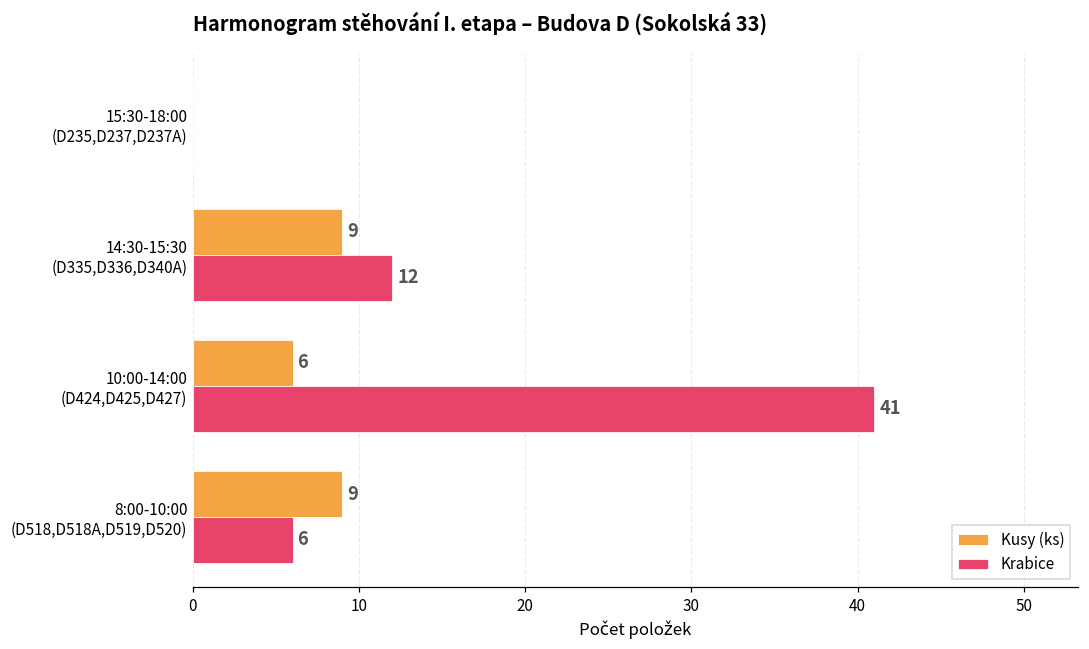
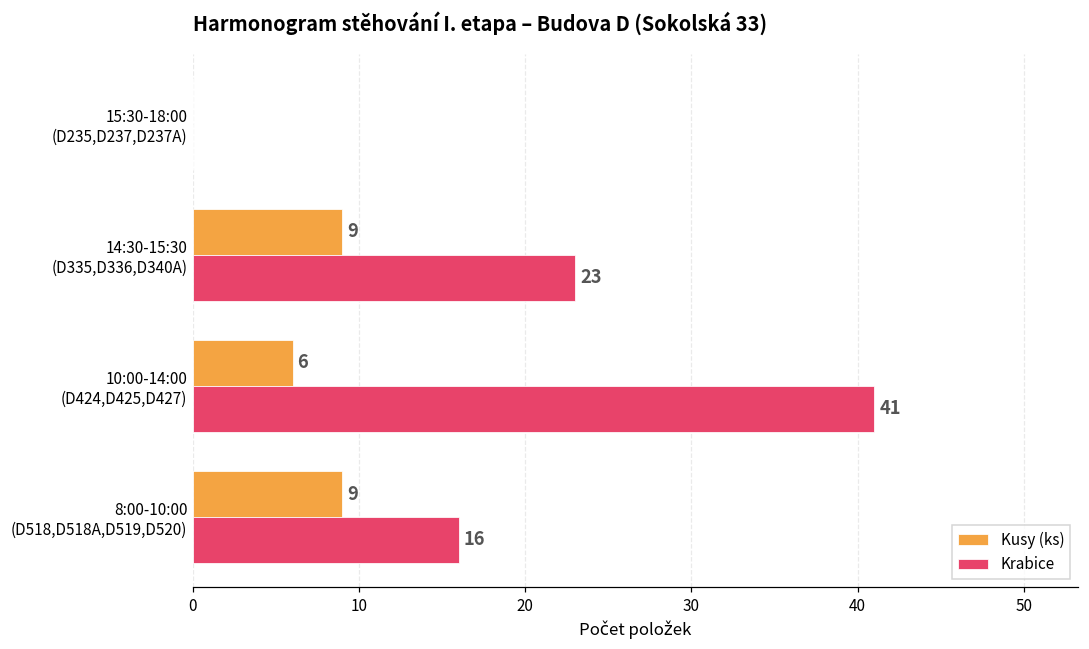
Krabice, 14:30-15:30 (D335,D336,D340A): 12 -> 23
Krabice, 8:00-10:00 (D518,D518A,D519,D520): 6 -> 16
